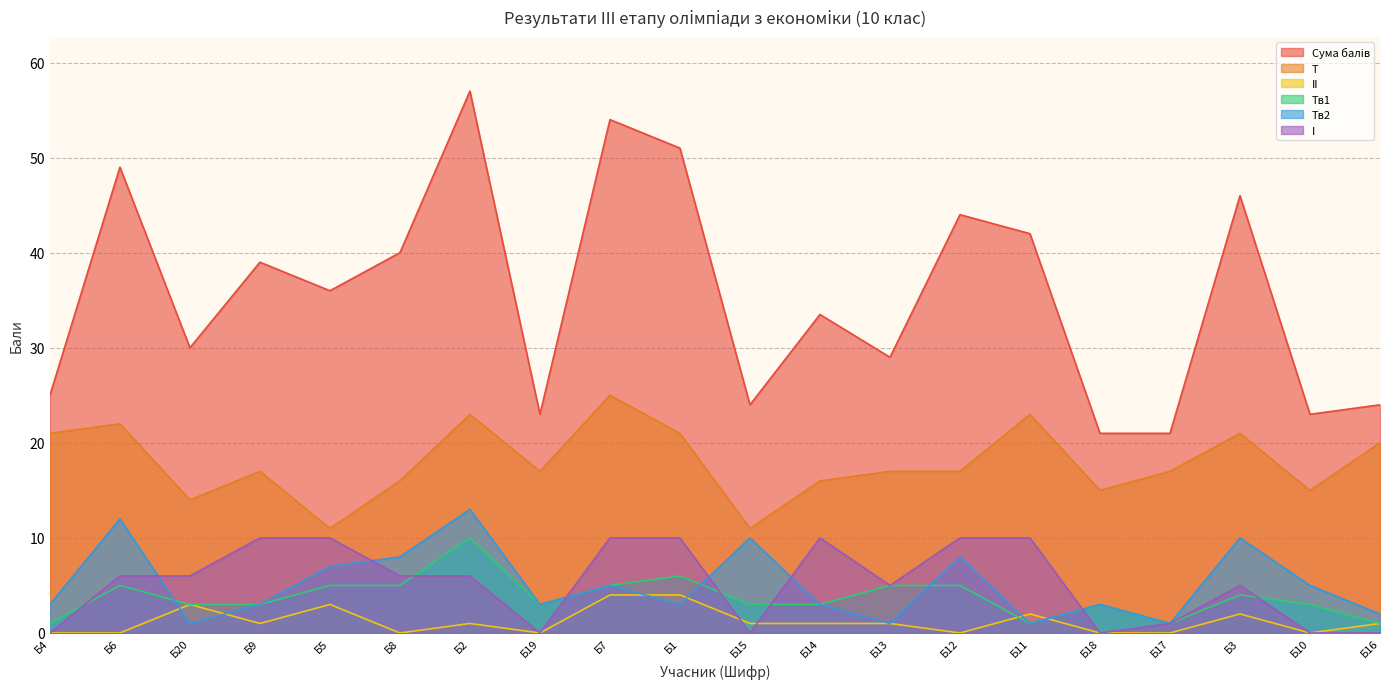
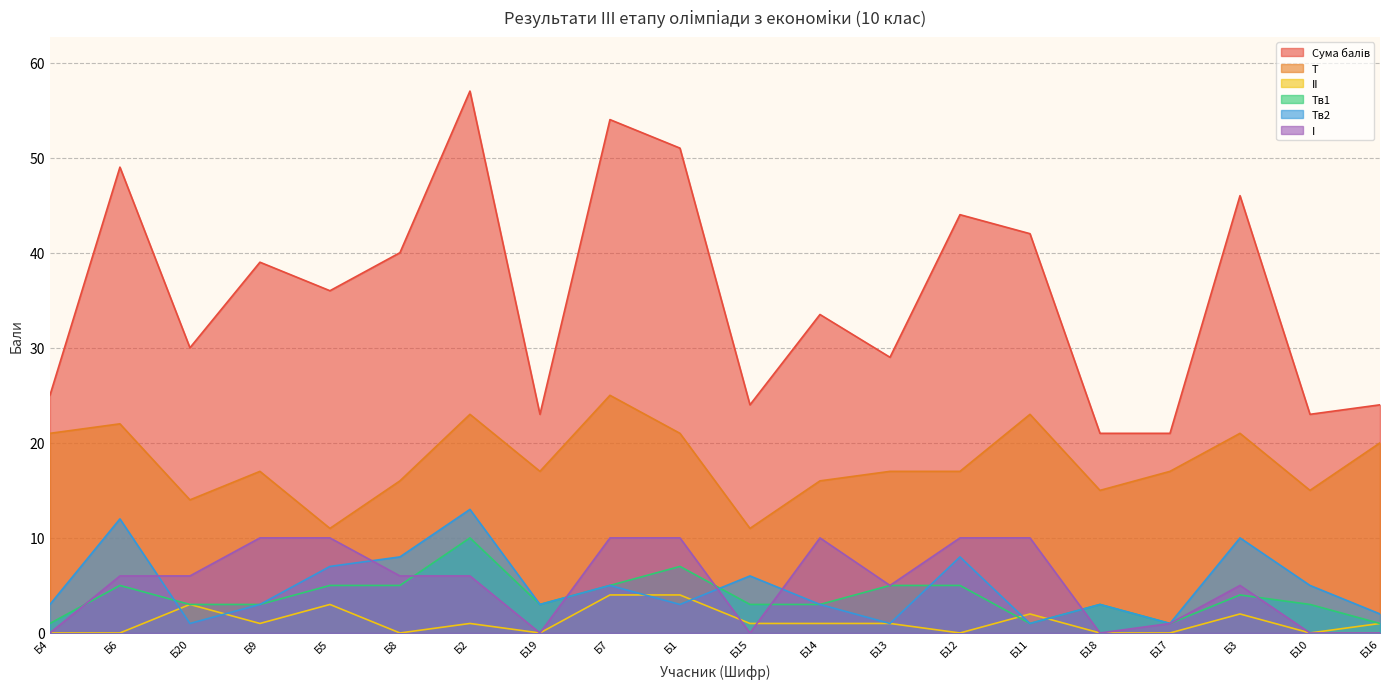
Тв1, Б1: 6 -> 7
Тв2, Б15: 10 -> 6
